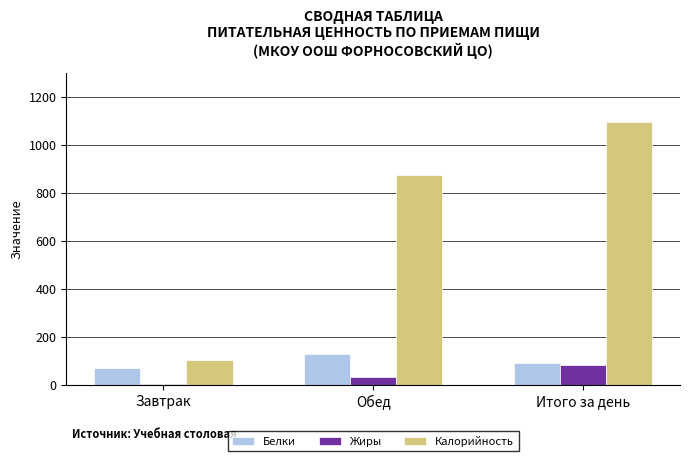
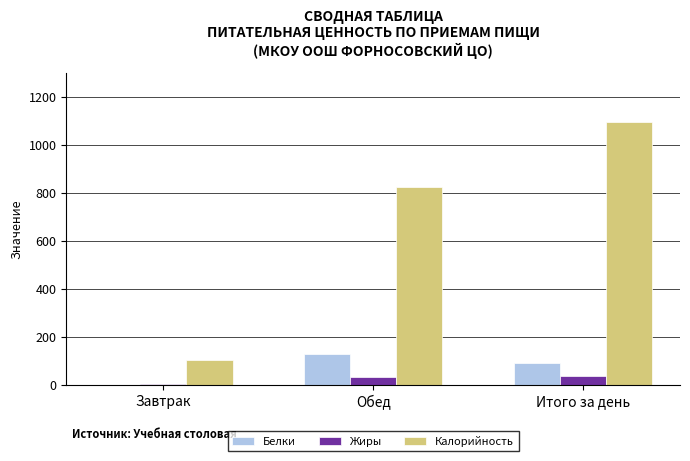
Белки, Завтрак: 70 -> 0
Калорийность, Обед: 880 -> 830
Жиры, Итого за день: 80 -> 40
